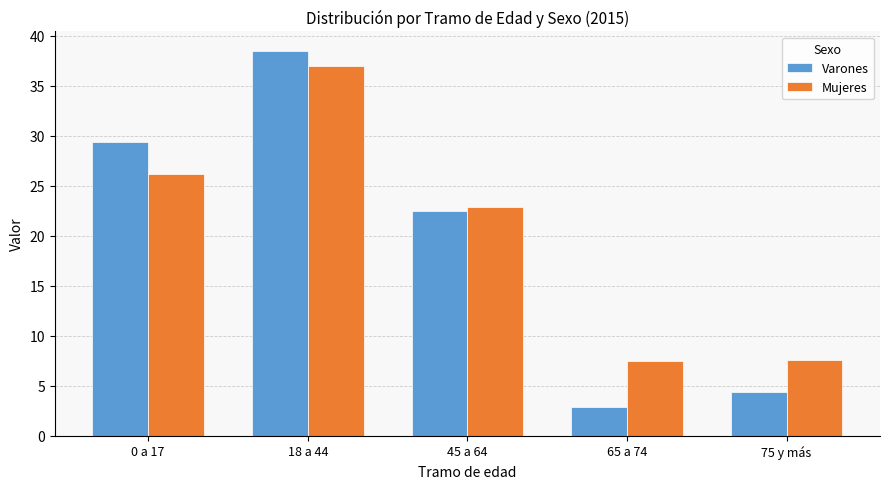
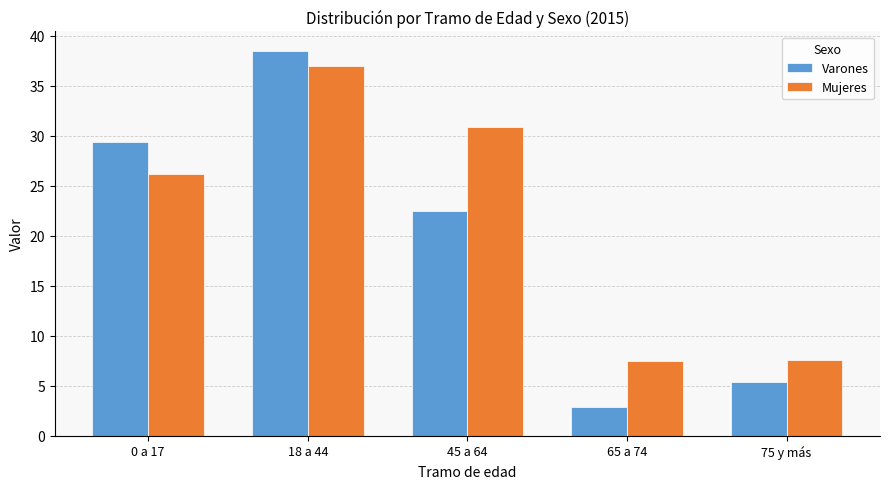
Mujeres, 45 a 64: 22.9 -> 30.9
Varones, 75 y más: 4.4 -> 5.4
